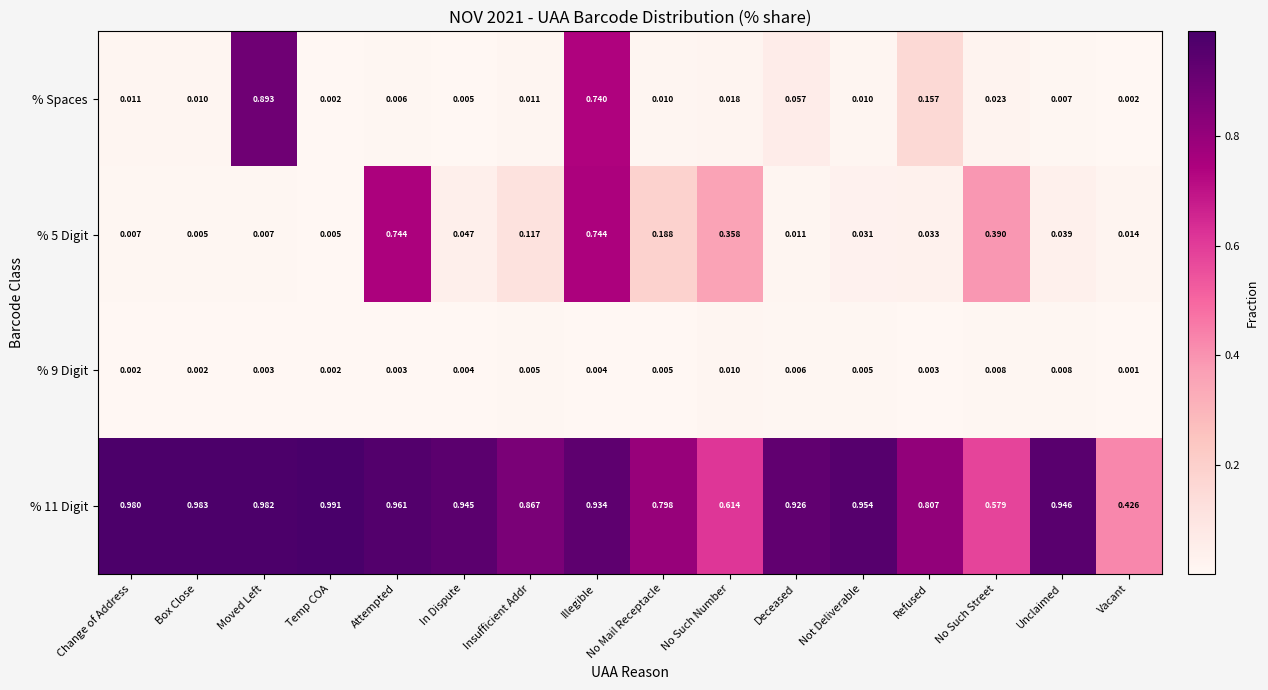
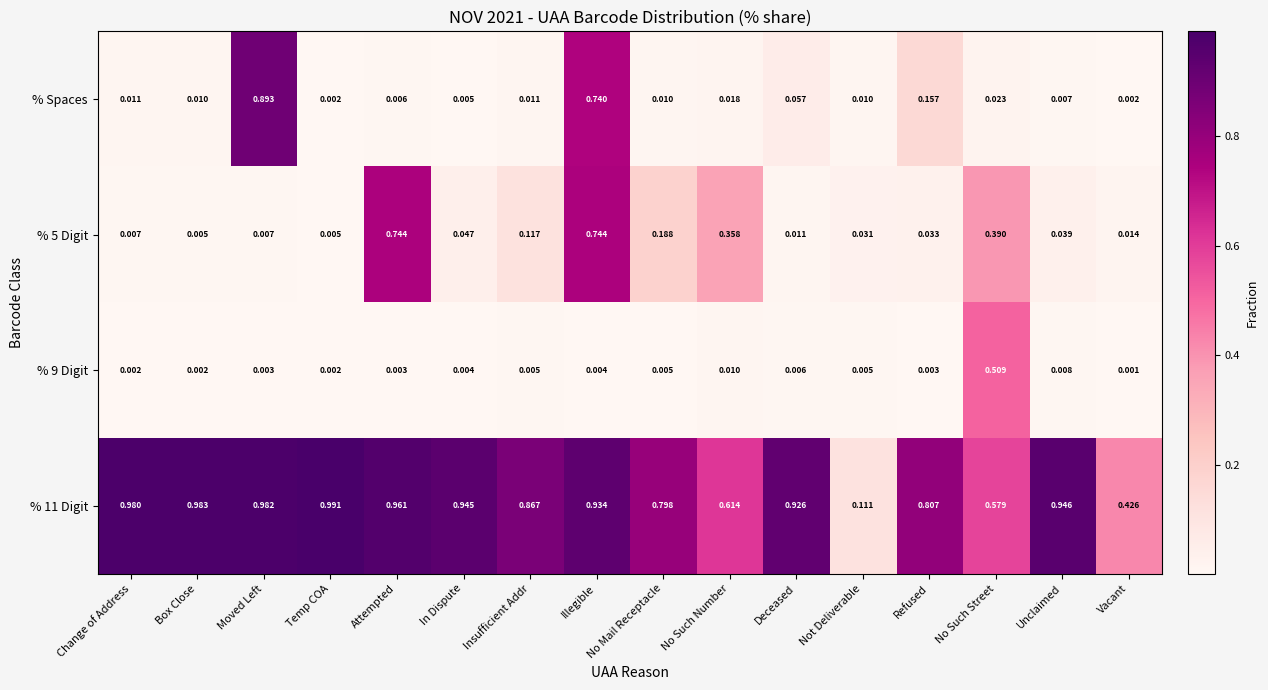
% 9 Digit, No Such Street: 0.008 -> 0.509
% 11 Digit, Not Deliverable: 0.954 -> 0.111
